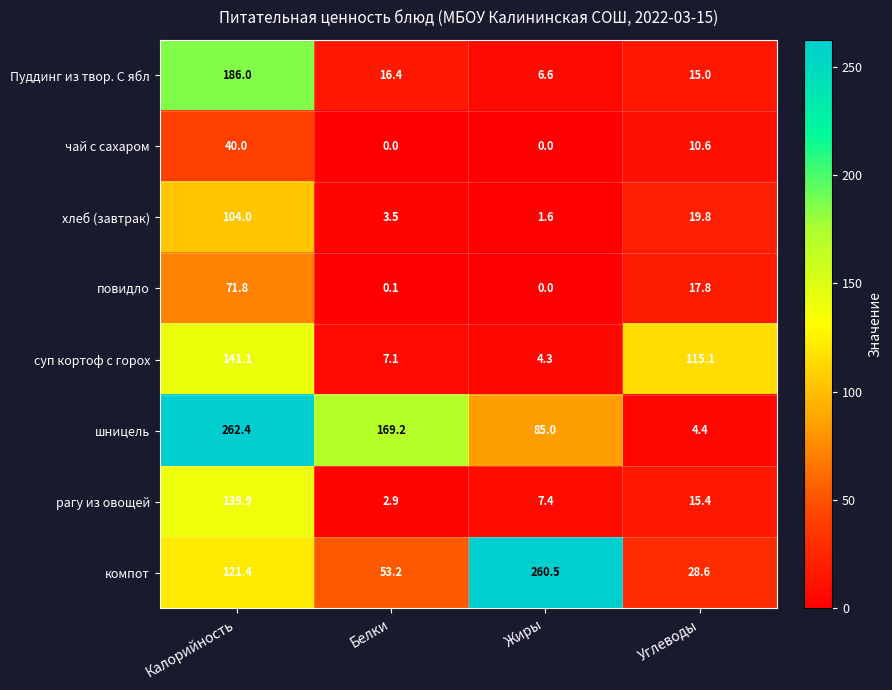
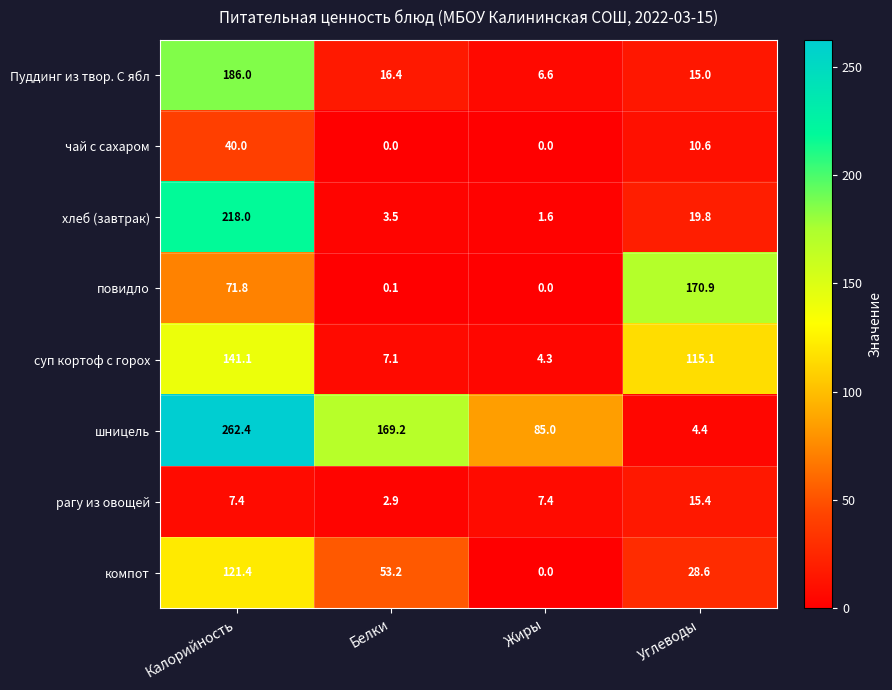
хлеб (завтрак), Калорийность: 104.0 -> 218.0
повидло, Углеводы: 17.8 -> 170.9
рагу из овощей, Калорийность: 139.9 -> 7.4
компот, Жиры: 260.5 -> 0.0
